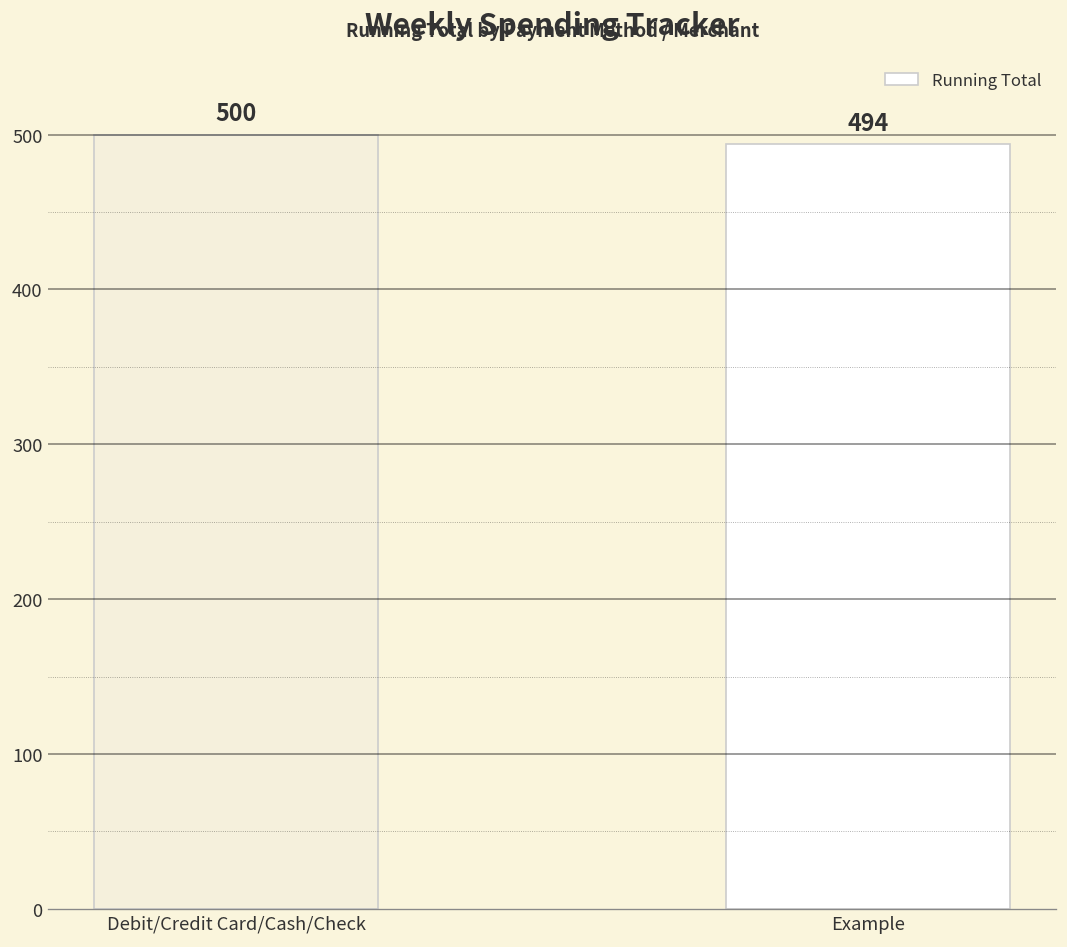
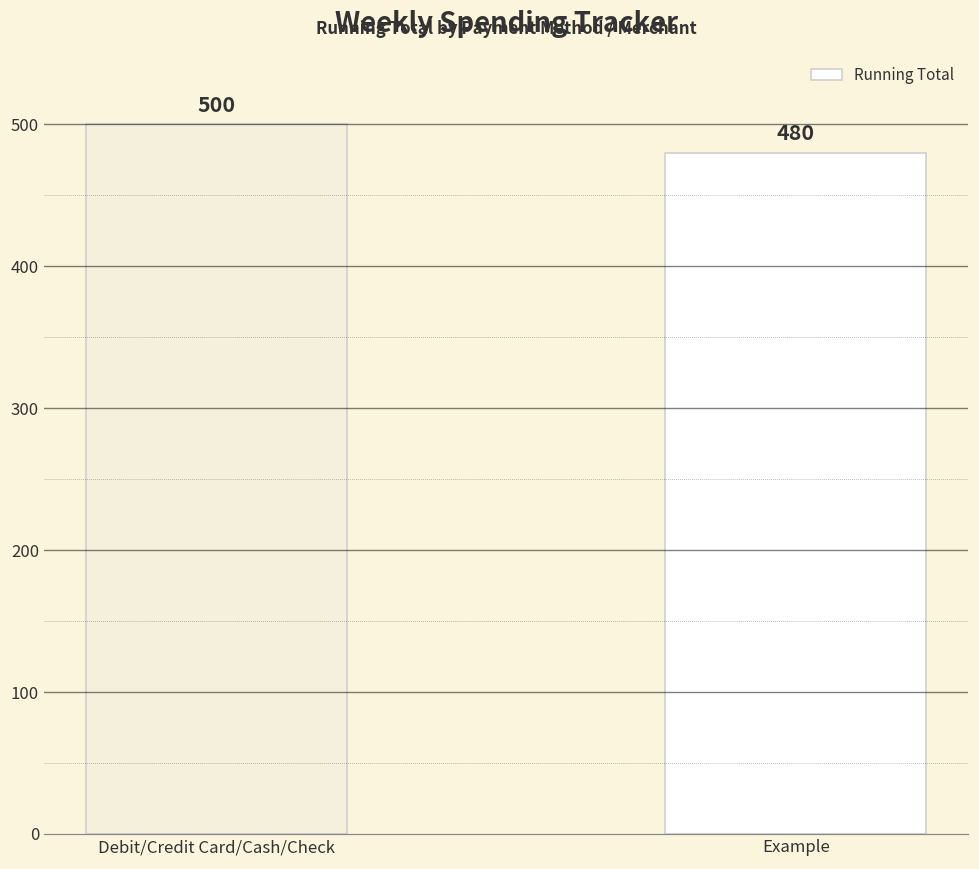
Example: 494 -> 480
